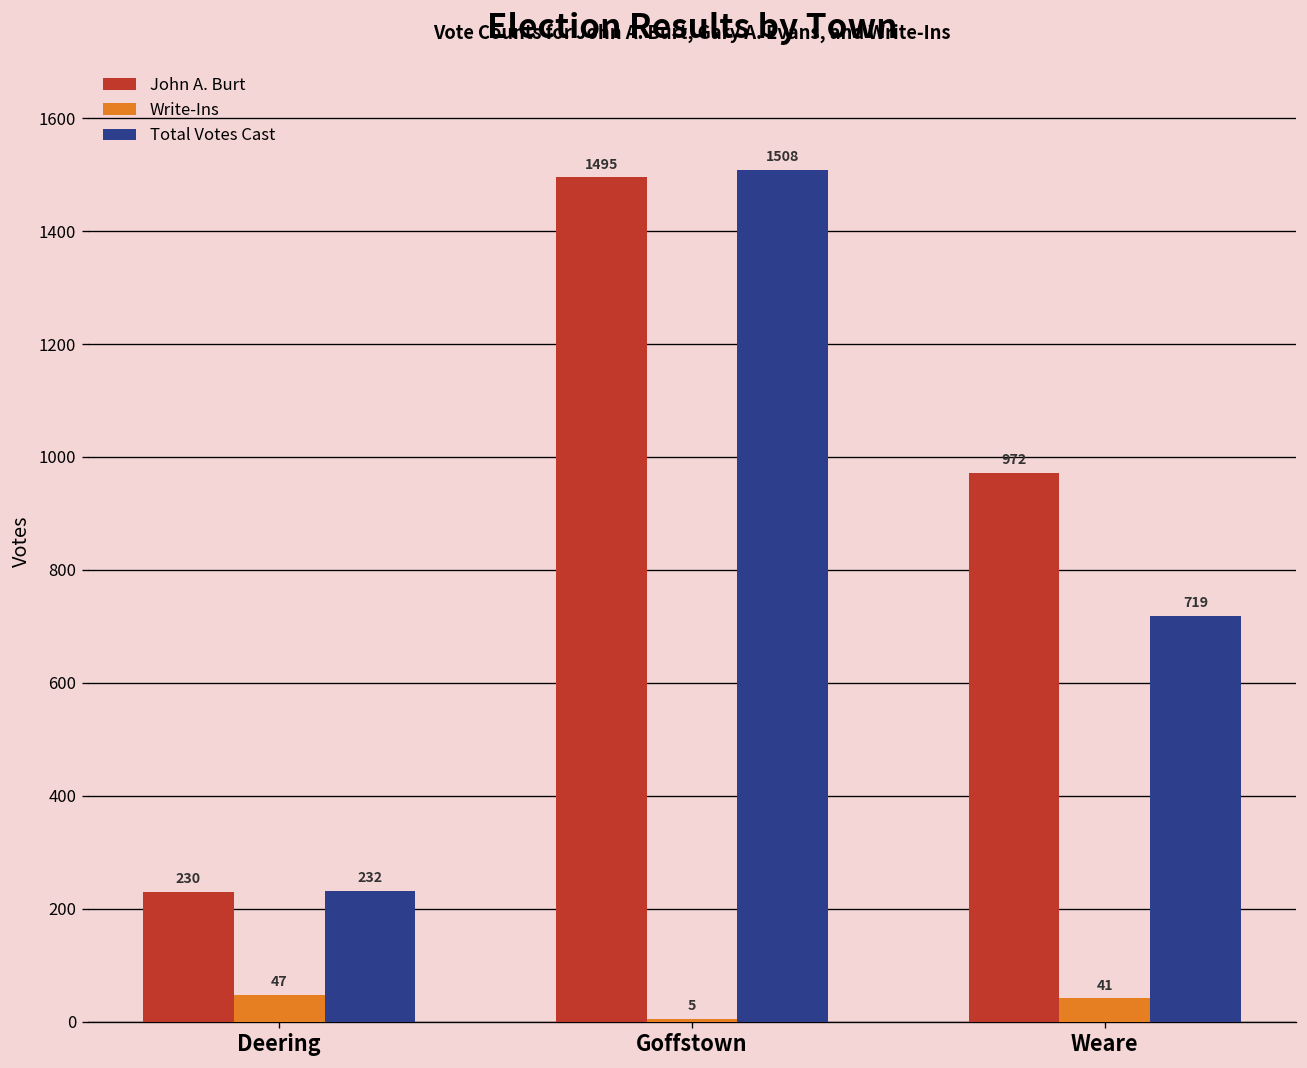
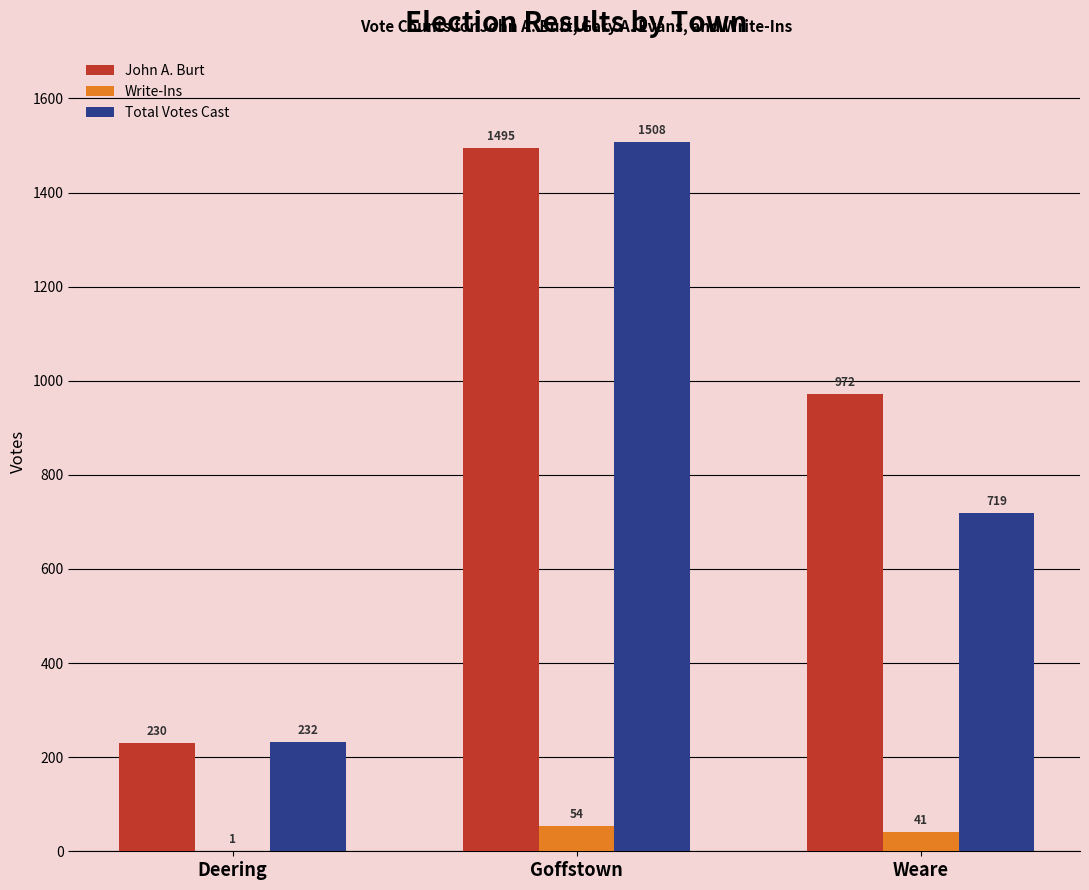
Write-Ins, Deering: 47 -> 1
Write-Ins, Goffstown: 5 -> 54
